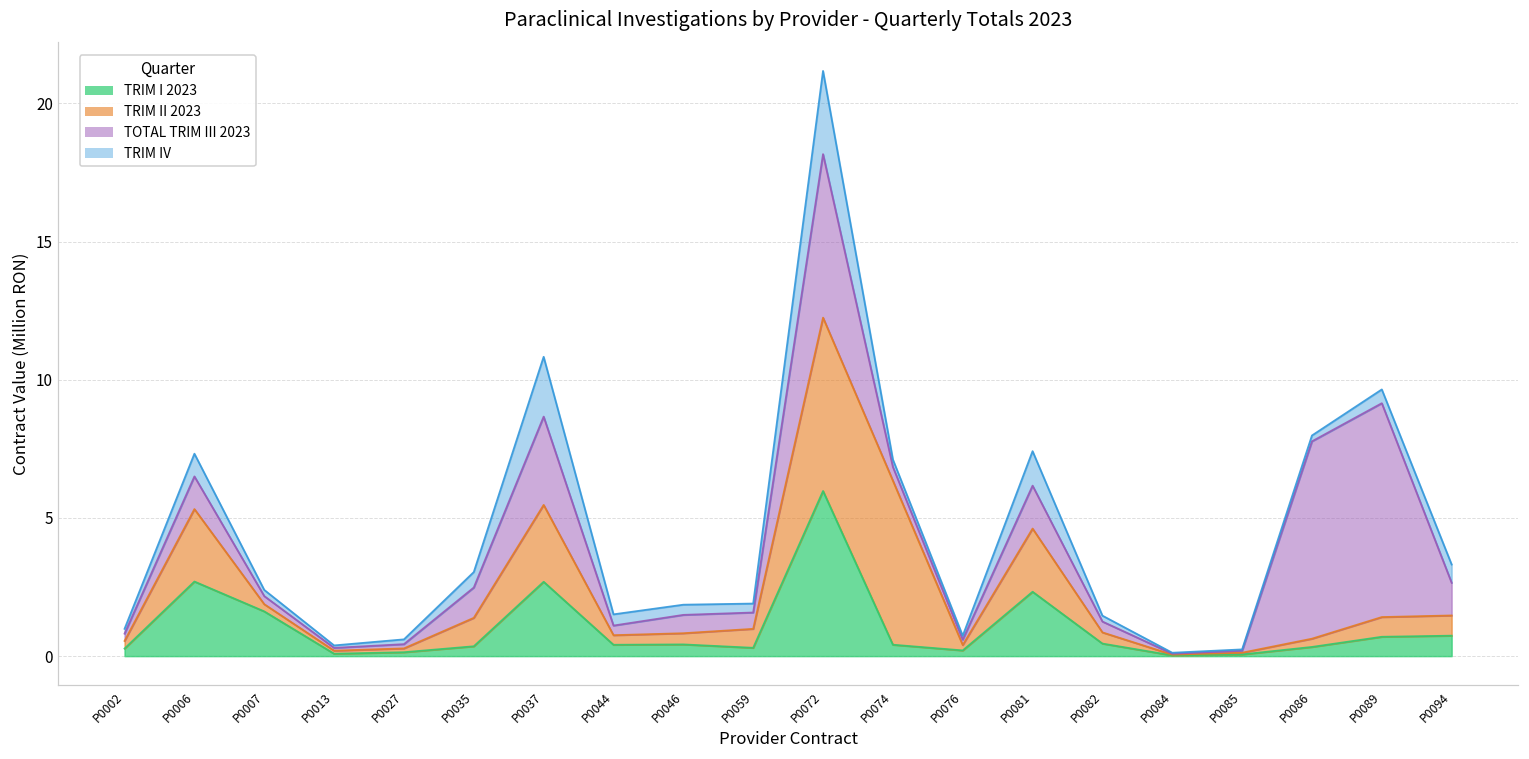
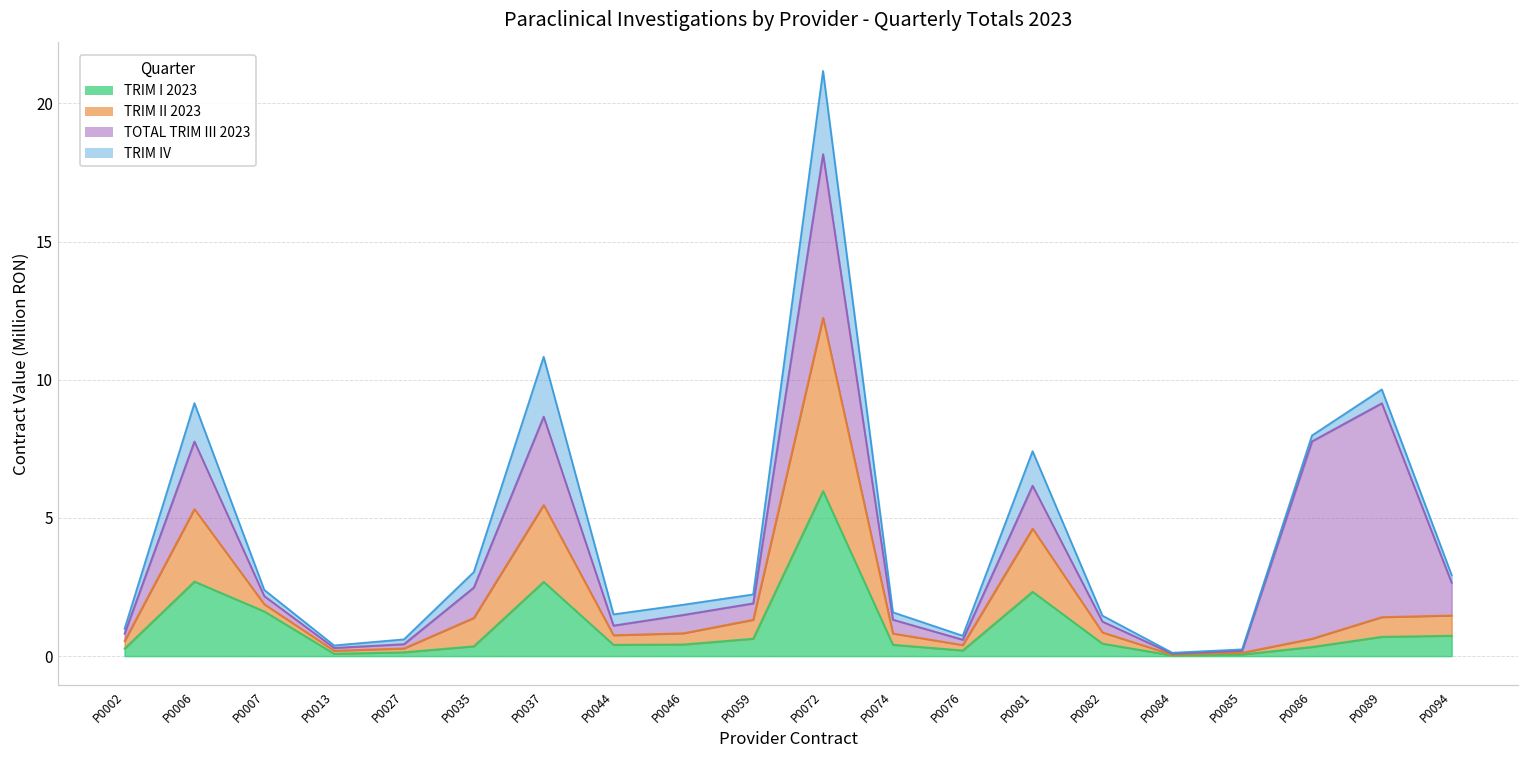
TOTAL TRIM III 2023, P0006: 1.2 -> 2.4
TRIM IV, P0006: 0.8 -> 1.4
TRIM I 2023, P0059: 0.3 -> 0.6
TRIM II 2023, P0074: 5.9 -> 0.4
TRIM IV, P0094: 0.7 -> 0.3
